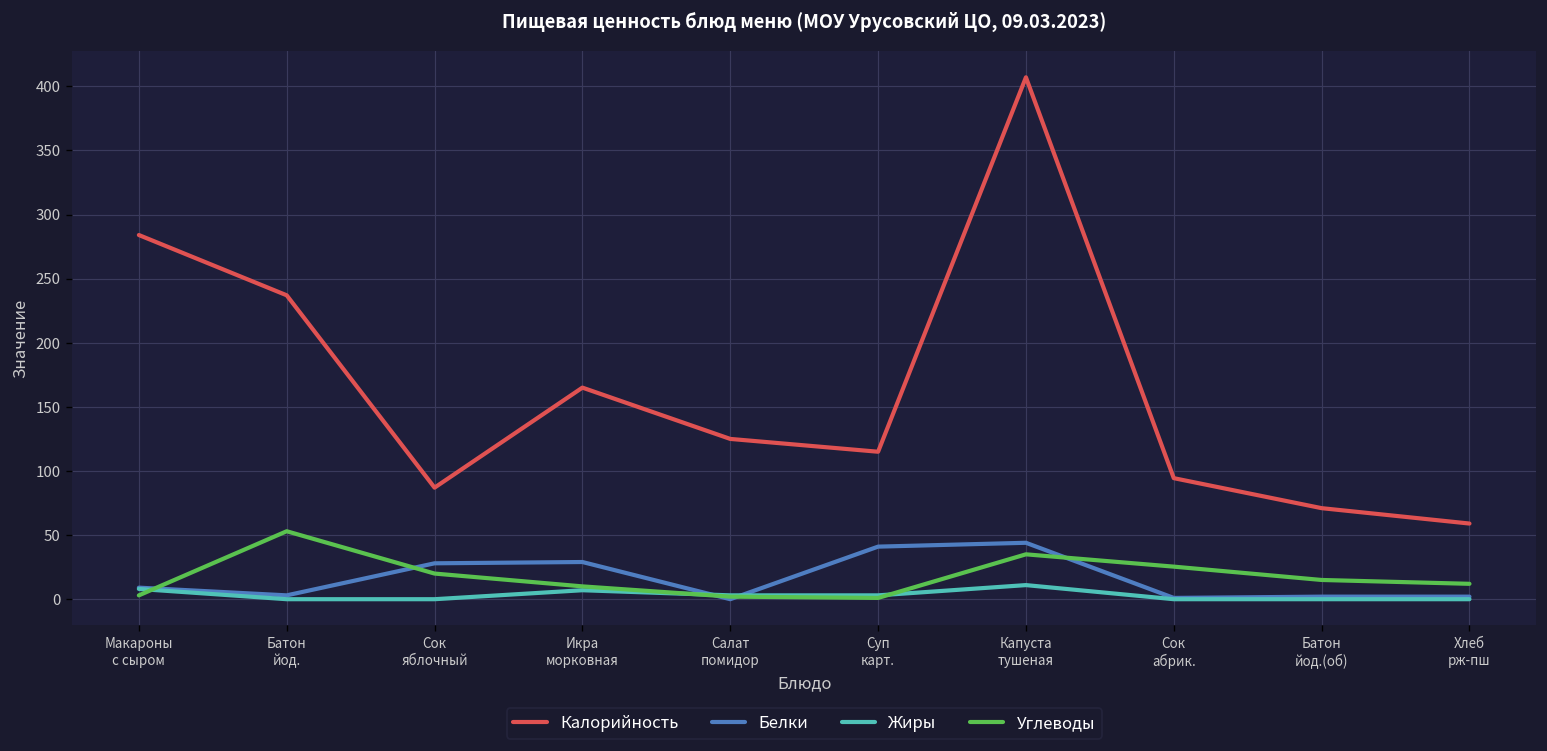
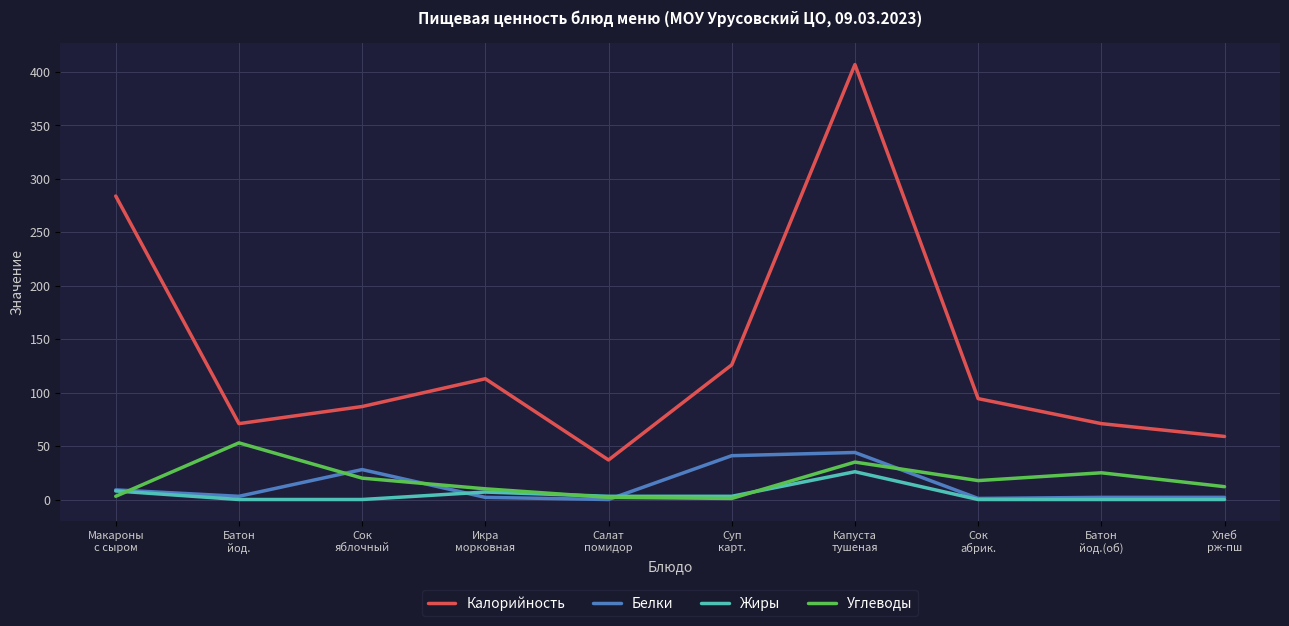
Калорийность, Батон йод.: 237 -> 71
Калорийность, Икра морковная: 165 -> 113
Белки, Икра морковная: 29 -> 2
Калорийность, Салат помидор: 125 -> 37
Калорийность, Суп карт.: 115 -> 126
Жиры, Капуста тушеная: 11 -> 26
Углеводы, Сок абрик.: 25 -> 18
Углеводы, Батон йод.(об): 15 -> 25
